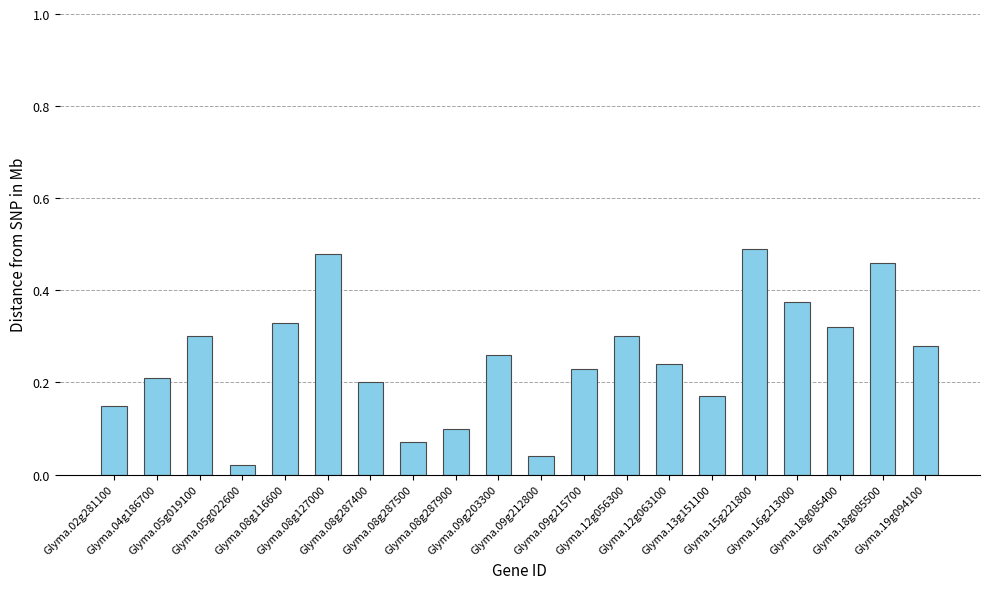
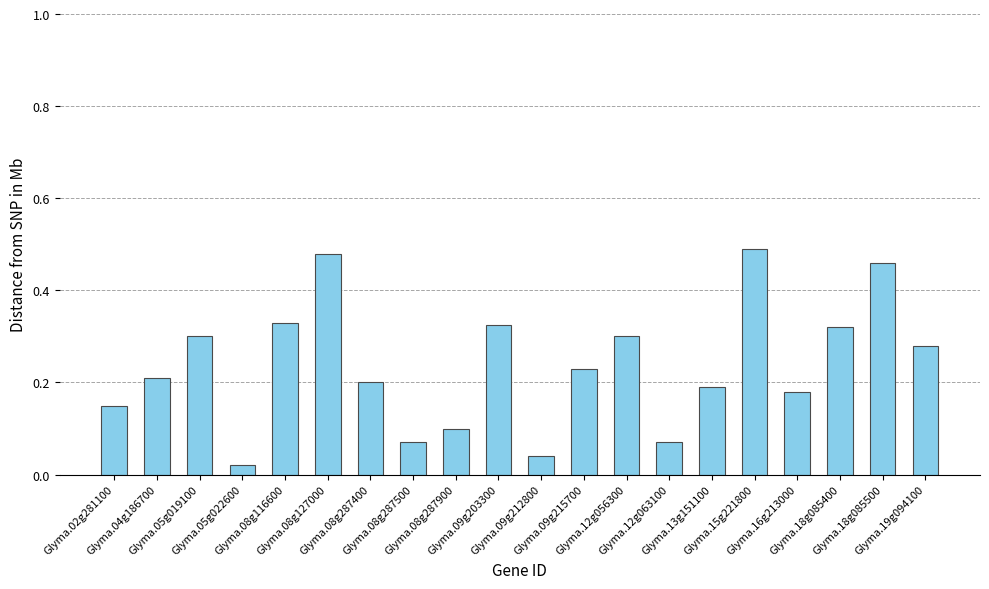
Glyma.09g203300: 0.26 -> 0.32
Glyma.12g063100: 0.24 -> 0.07
Glyma.13g151100: 0.17 -> 0.19
Glyma.16g213000: 0.37 -> 0.18
